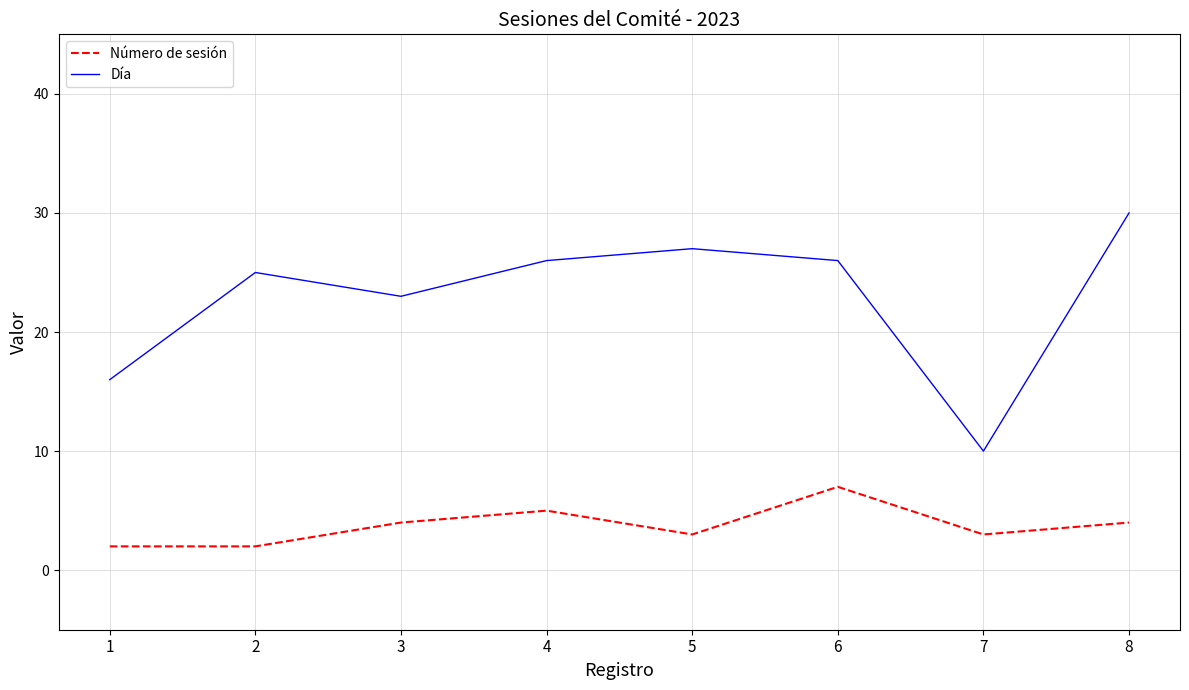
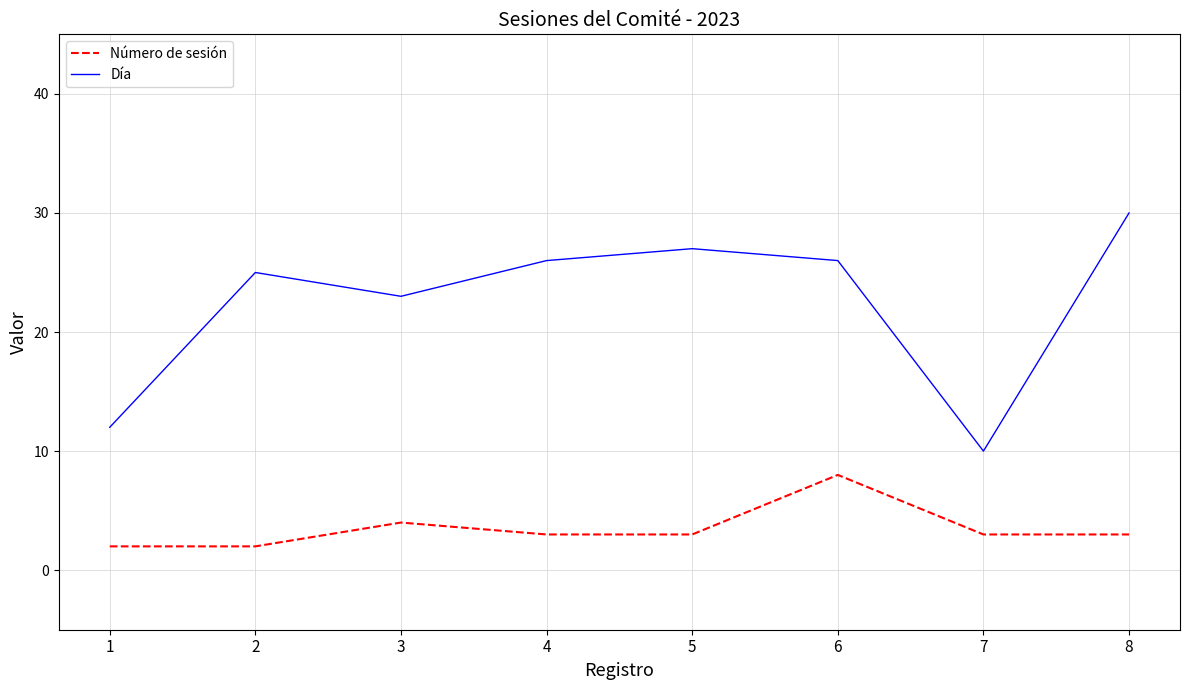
Día, 1: 16 -> 12
Número de sesión, 4: 5 -> 3
Número de sesión, 6: 7 -> 8
Número de sesión, 8: 4 -> 3
